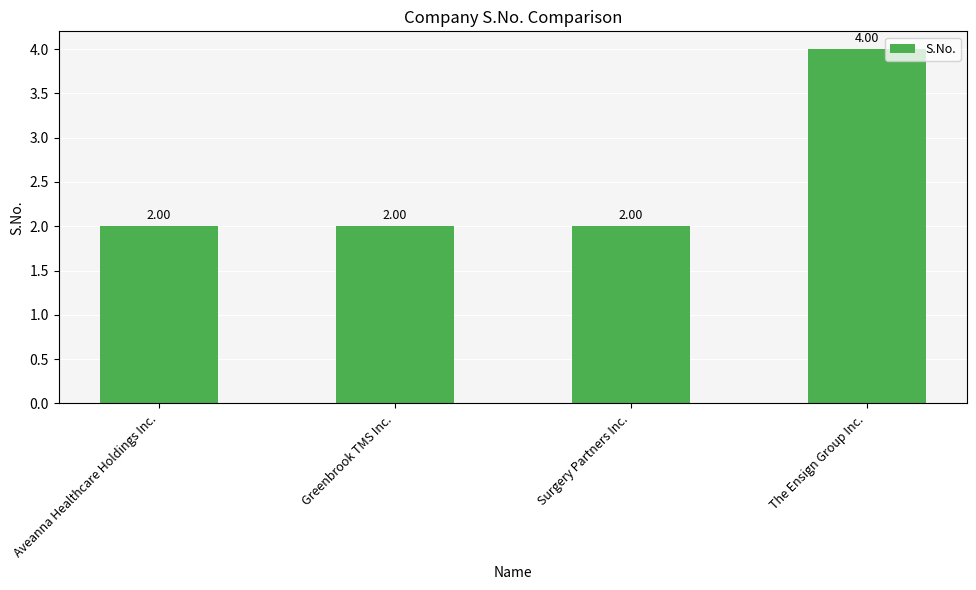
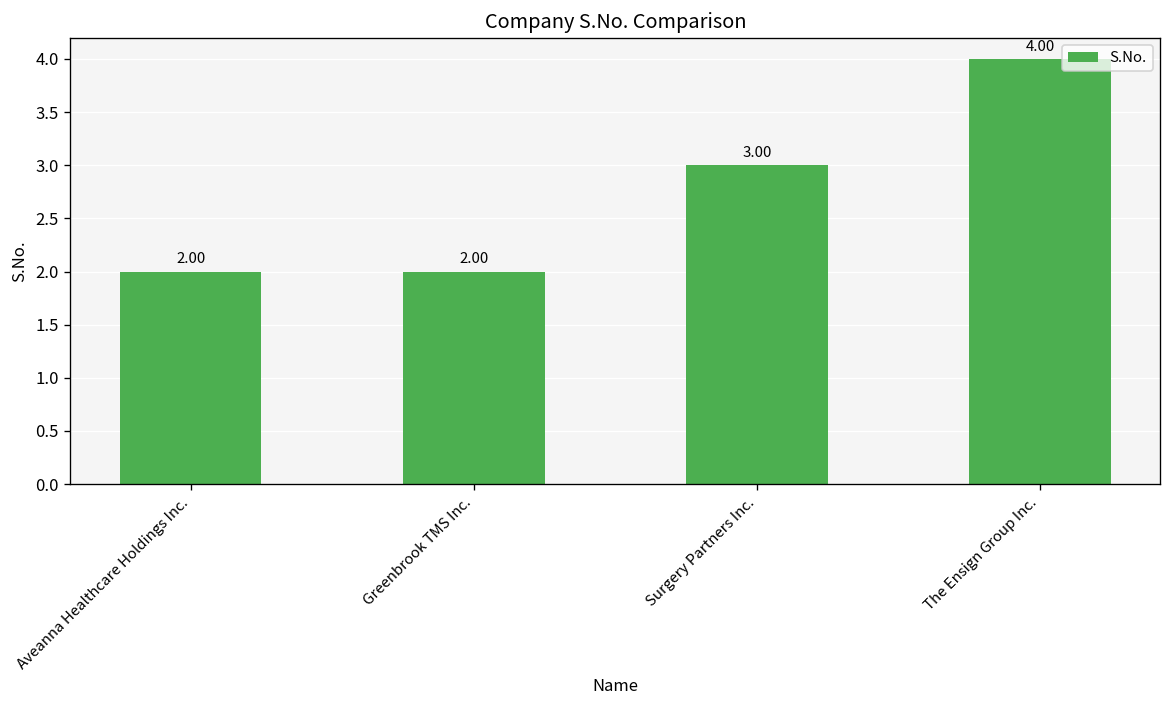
Surgery Partners Inc.: 2.00 -> 3.00
